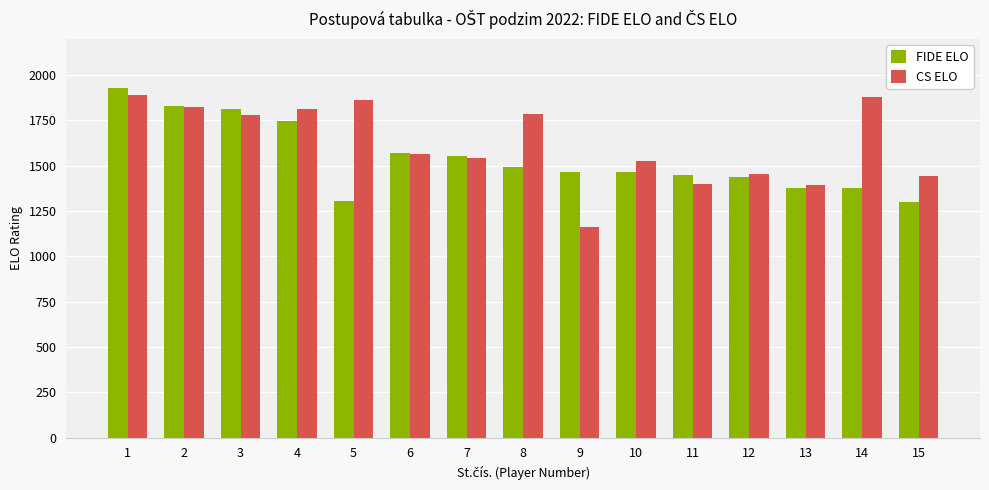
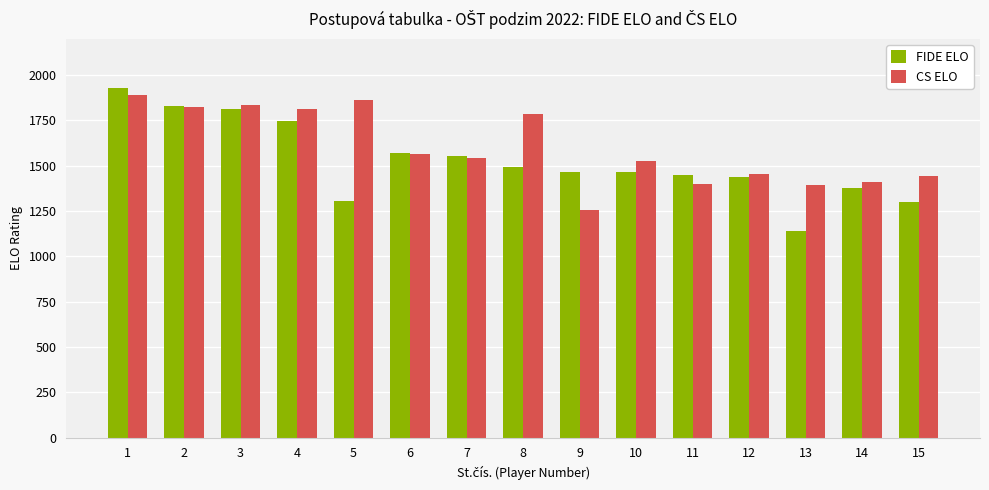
CS ELO, 3: 1780 -> 1840
CS ELO, 9: 1160 -> 1250
FIDE ELO, 13: 1380 -> 1140
CS ELO, 14: 1880 -> 1410
